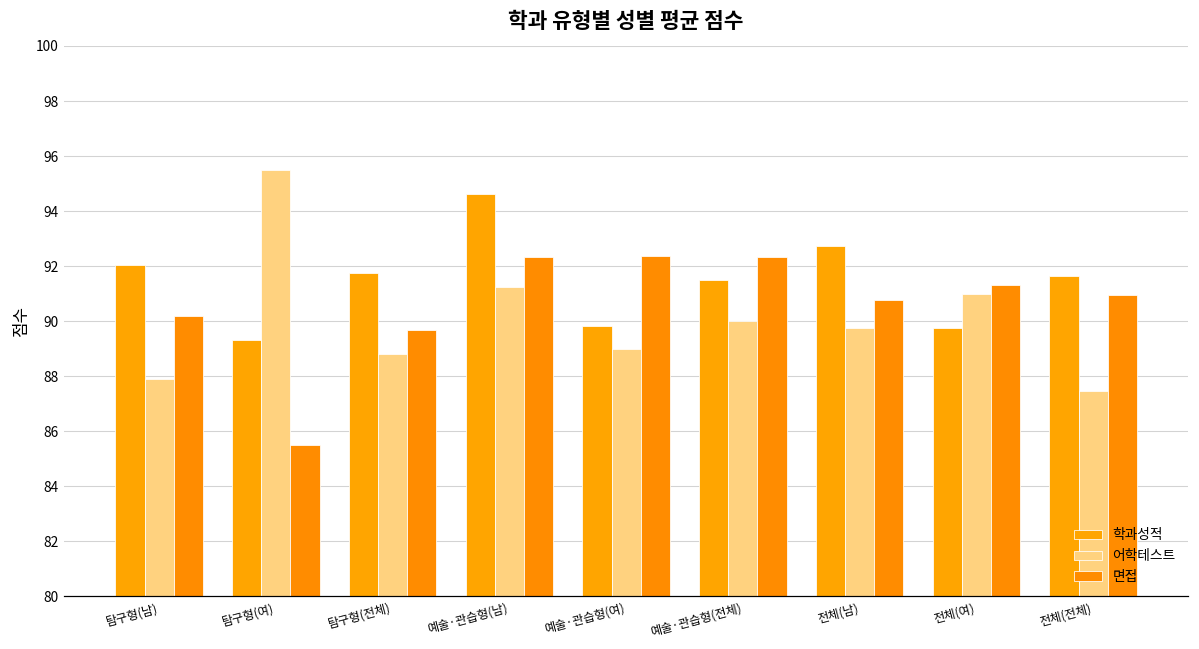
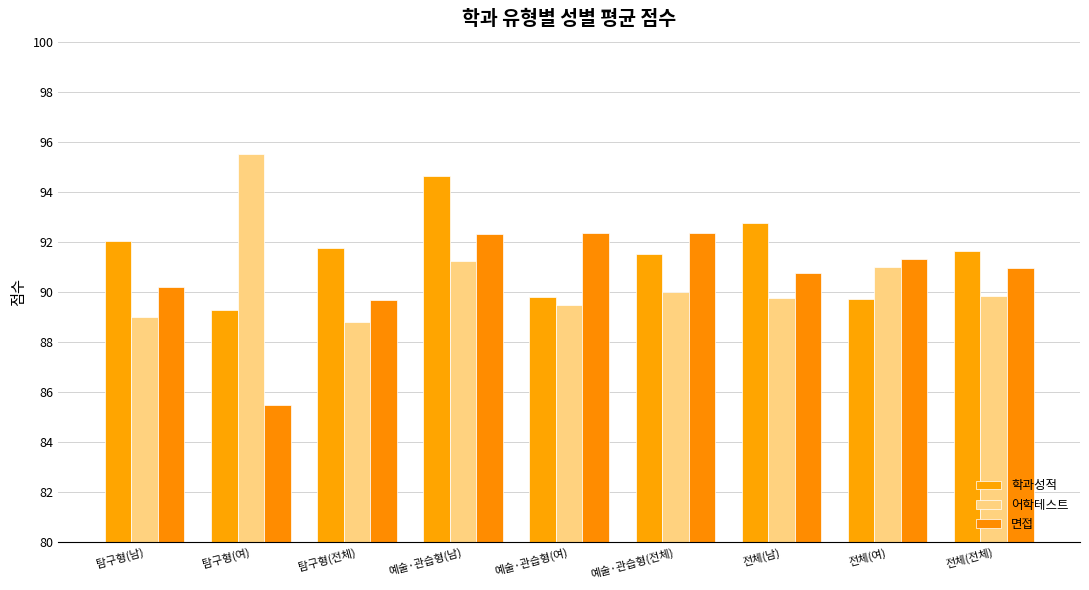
어학테스트, 탐구형(남): 87.9 -> 89.0
어학테스트, 예술·관습형(여): 89.0 -> 89.5
어학테스트, 전체(전체): 87.5 -> 89.9
